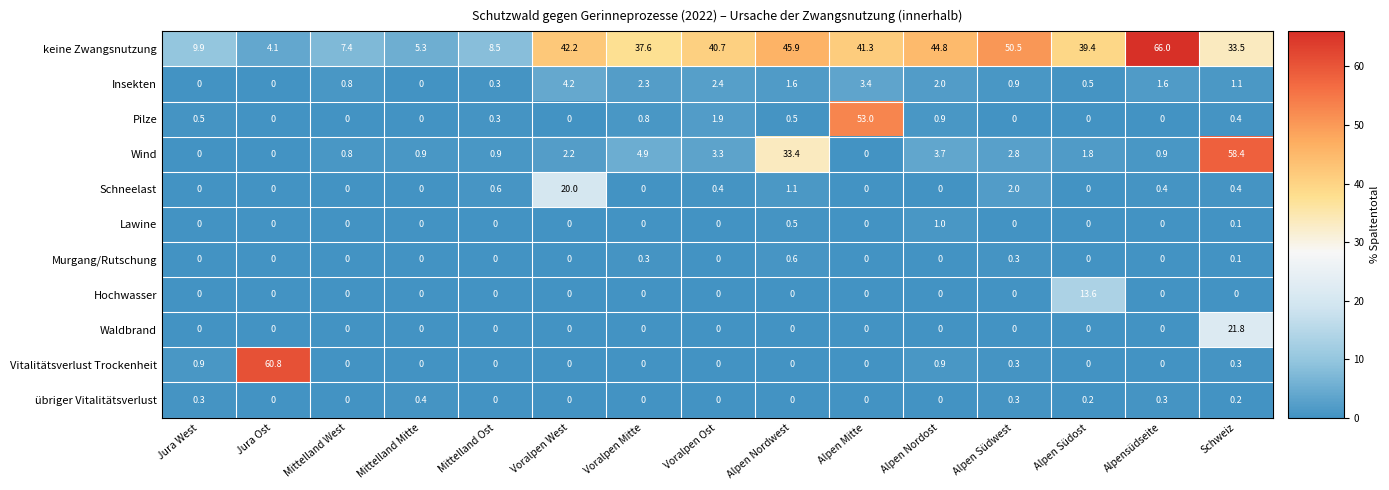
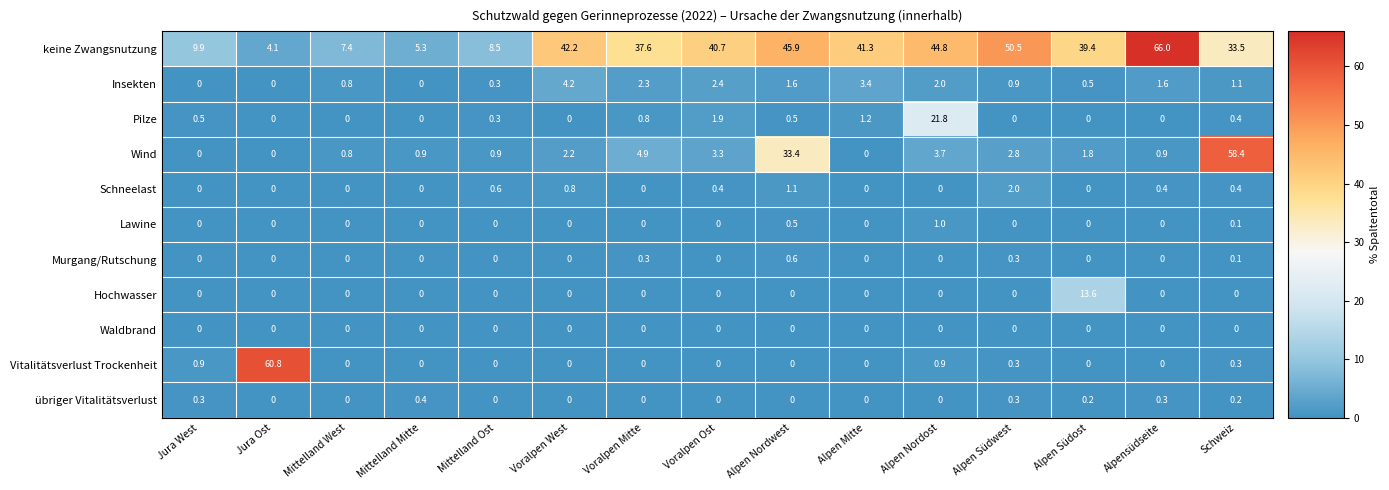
Pilze, Alpen Mitte: 53.0 -> 1.2
Pilze, Alpen Nordost: 0.9 -> 21.8
Schneelast, Voralpen West: 20.0 -> 0.8
Waldbrand, Schweiz: 21.8 -> 0
